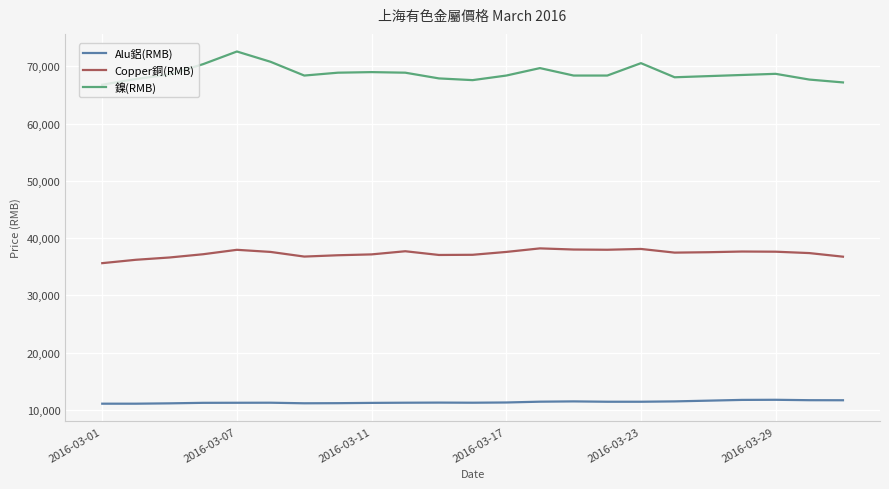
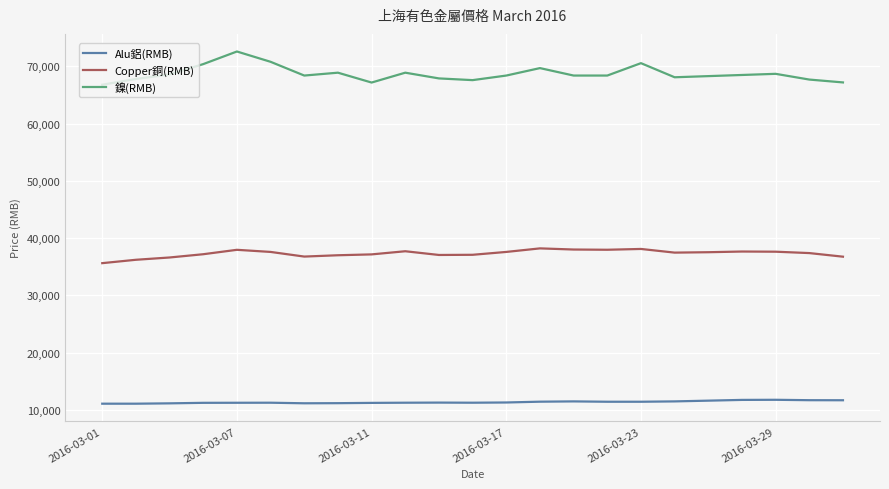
鎳(RMB), 2016-03-11: 69,000 -> 67,000
